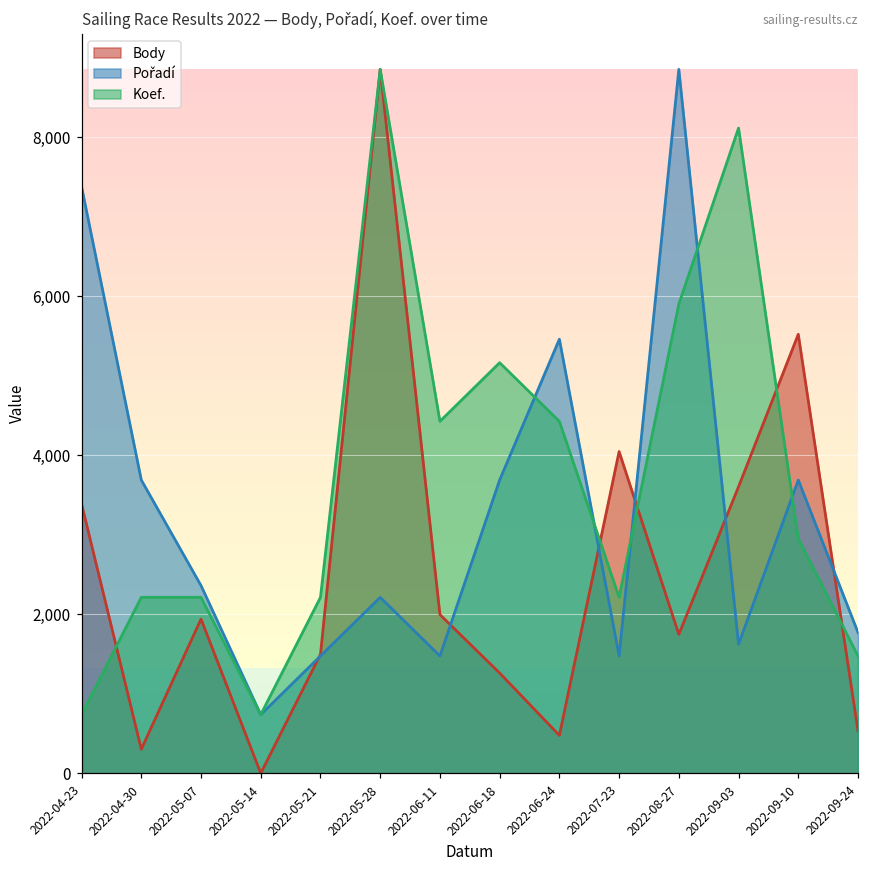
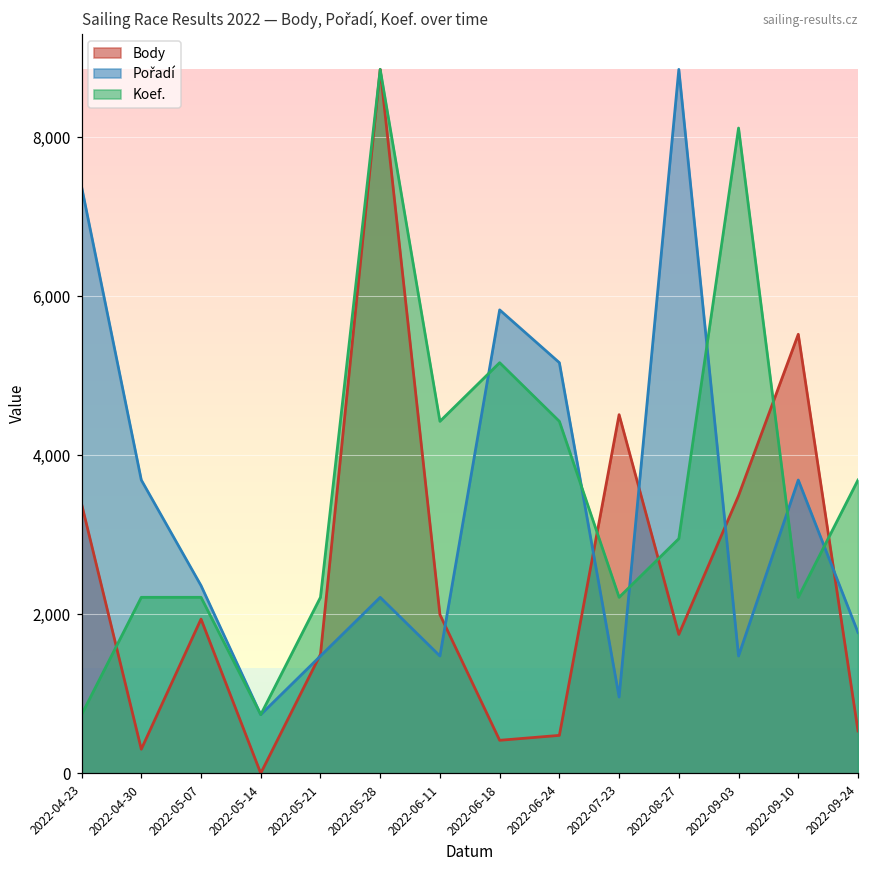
Body, 2022-06-18: 1,300 -> 400
Pořadí, 2022-06-18: 3,700 -> 5,800
Pořadí, 2022-06-24: 5,500 -> 5,200
Body, 2022-07-23: 4,000 -> 4,500
Pořadí, 2022-07-23: 1,500 -> 1,000
Koef., 2022-08-27: 5,900 -> 3,000
Body, 2022-09-03: 3,600 -> 3,500
Pořadí, 2022-09-03: 1,600 -> 1,500
Koef., 2022-09-10: 3,000 -> 2,200
Koef., 2022-09-24: 1,500 -> 3,700
